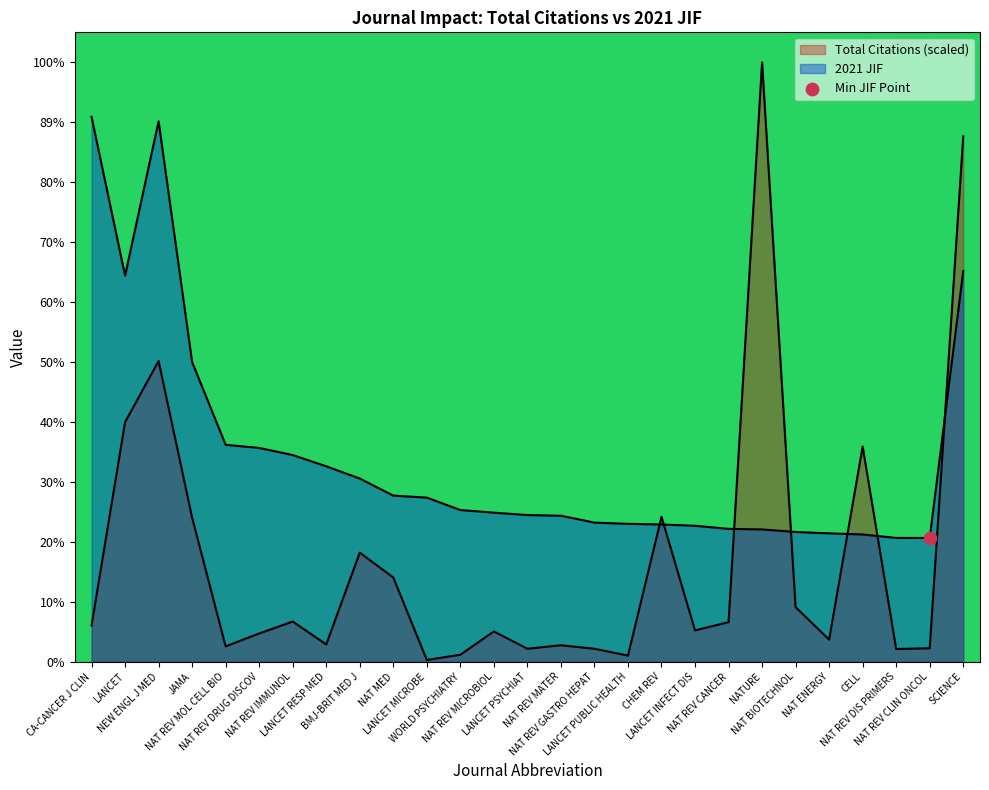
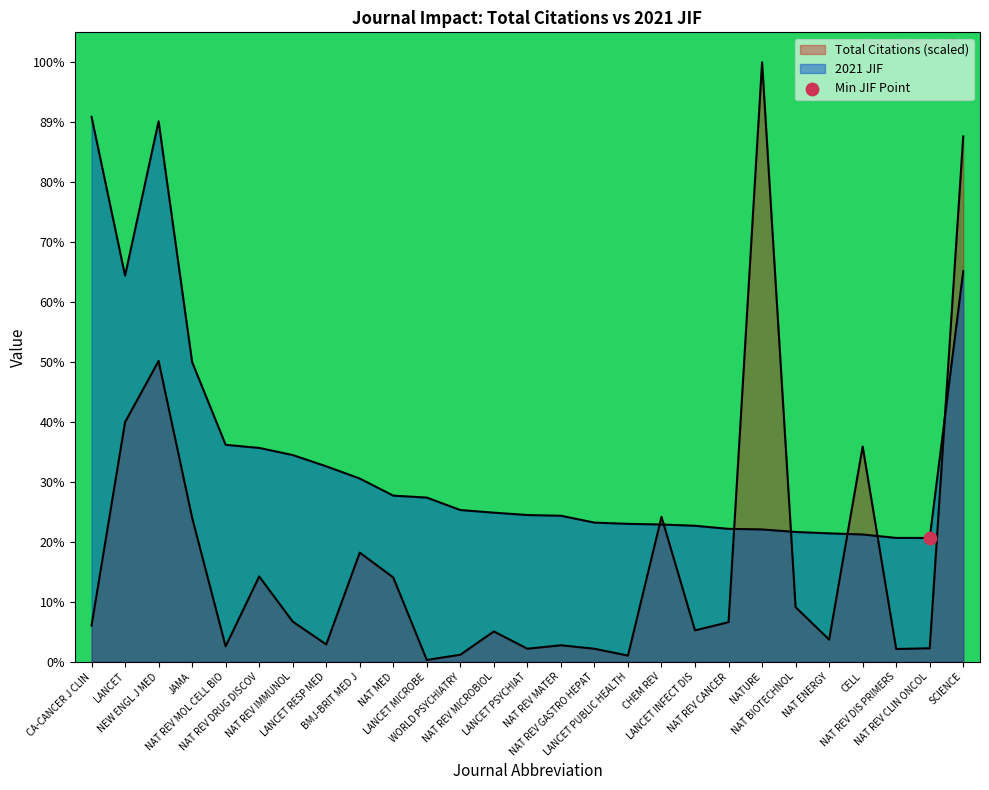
Total Citations (scaled), NAT REV DRUG DISCOV: 5% -> 14%
